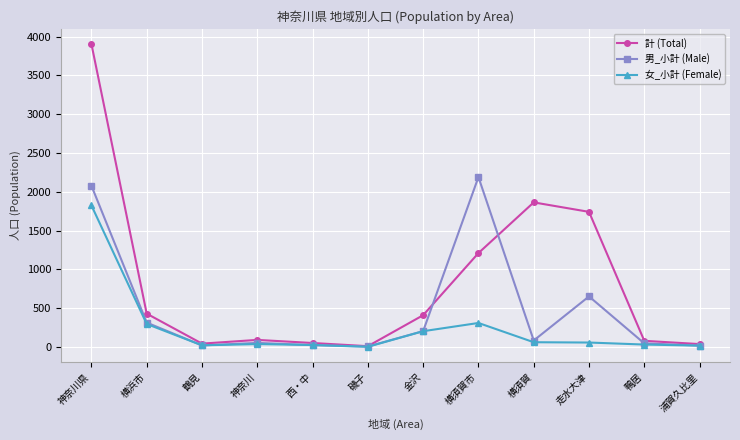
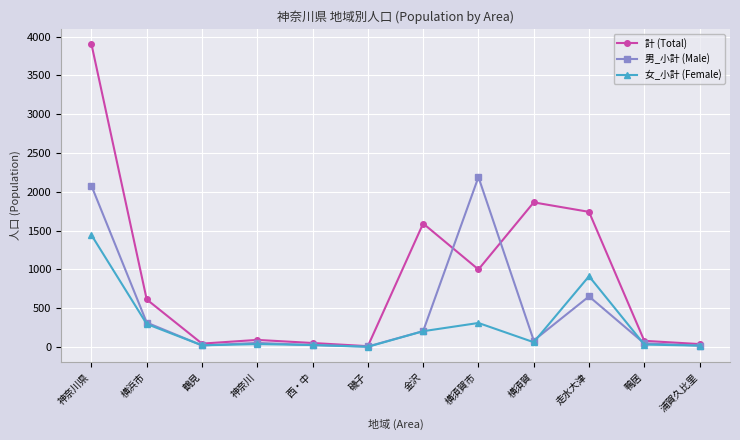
女_小計 (Female), 神奈川県: 1800 -> 1400
計 (Total), 横浜市: 400 -> 600
計 (Total), 金沢: 400 -> 1600
計 (Total), 横須賀市: 1200 -> 1000
女_小計 (Female), 走水大津: 100 -> 900
